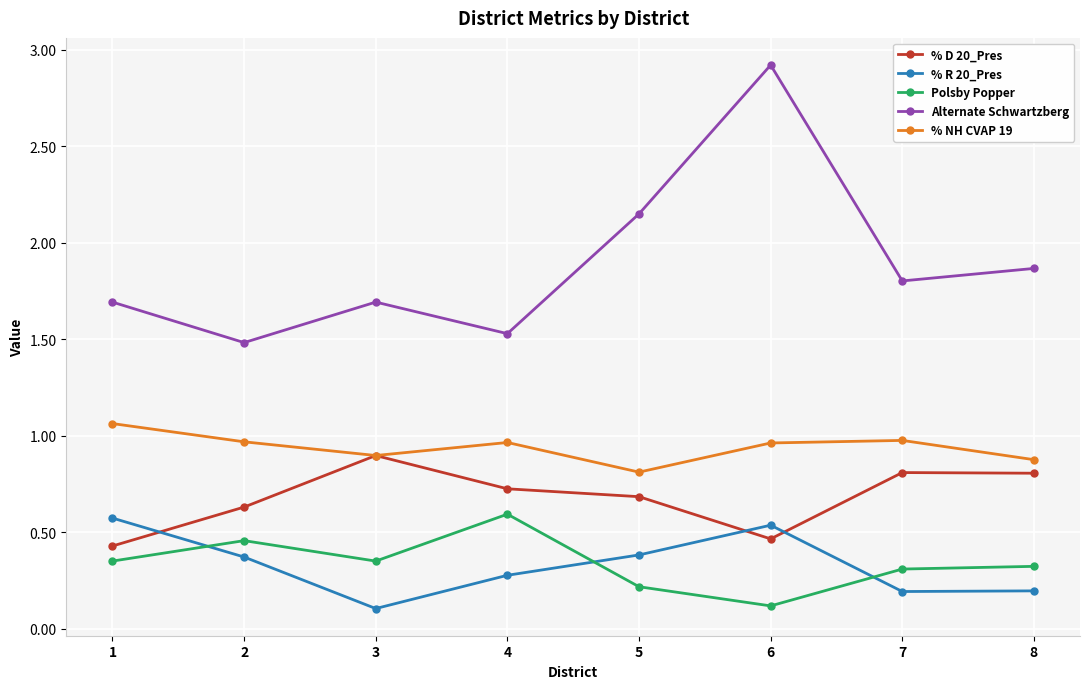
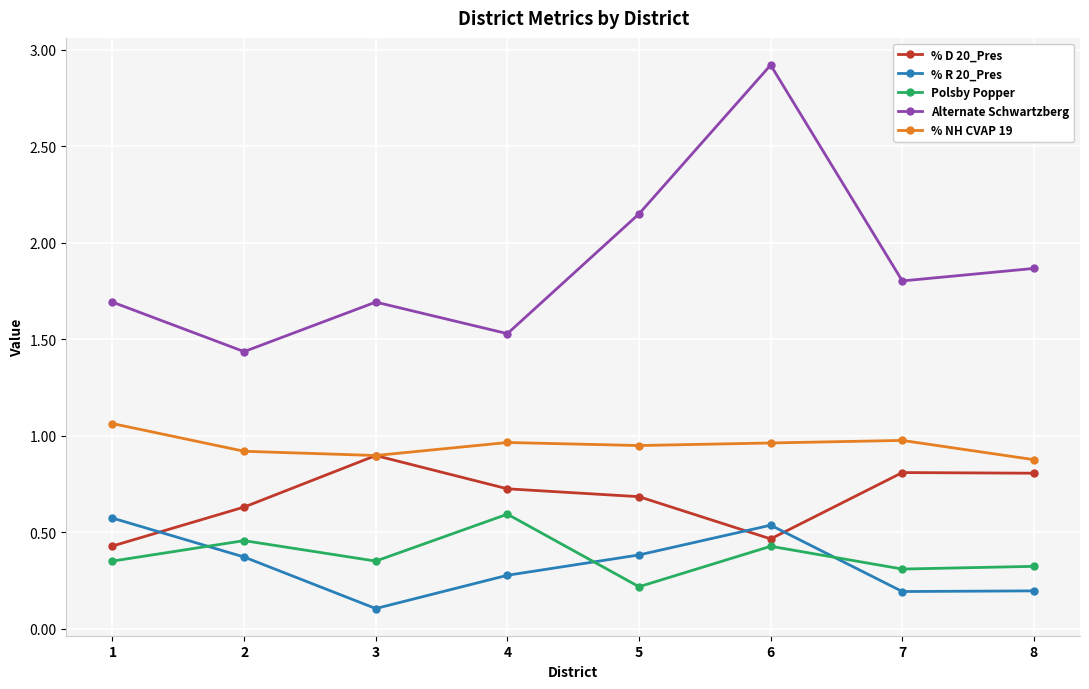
Alternate Schwartzberg, 2: 1.48 -> 1.43
% NH CVAP 19, 2: 0.97 -> 0.92
% NH CVAP 19, 5: 0.81 -> 0.95
Polsby Popper, 6: 0.12 -> 0.43
